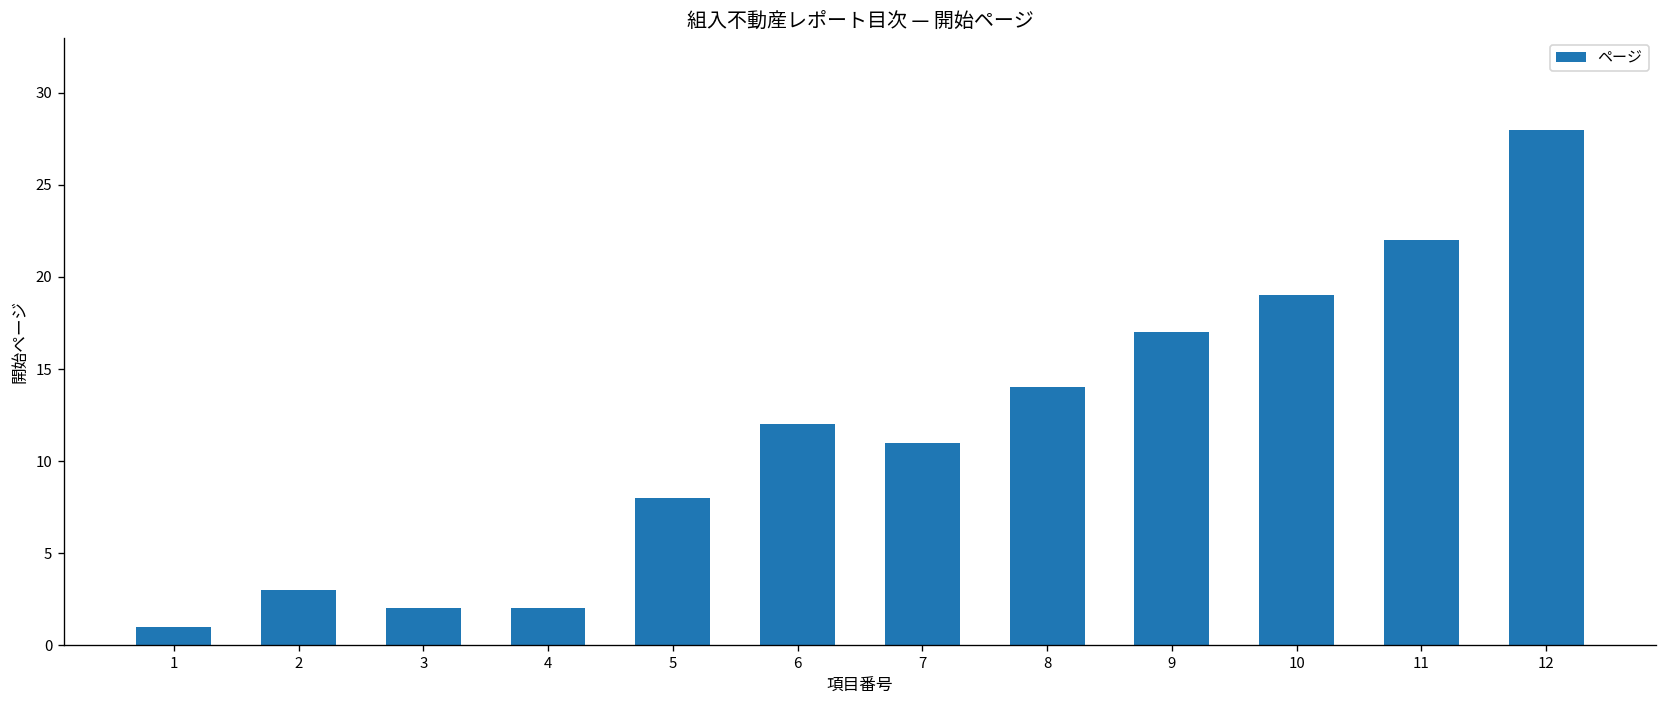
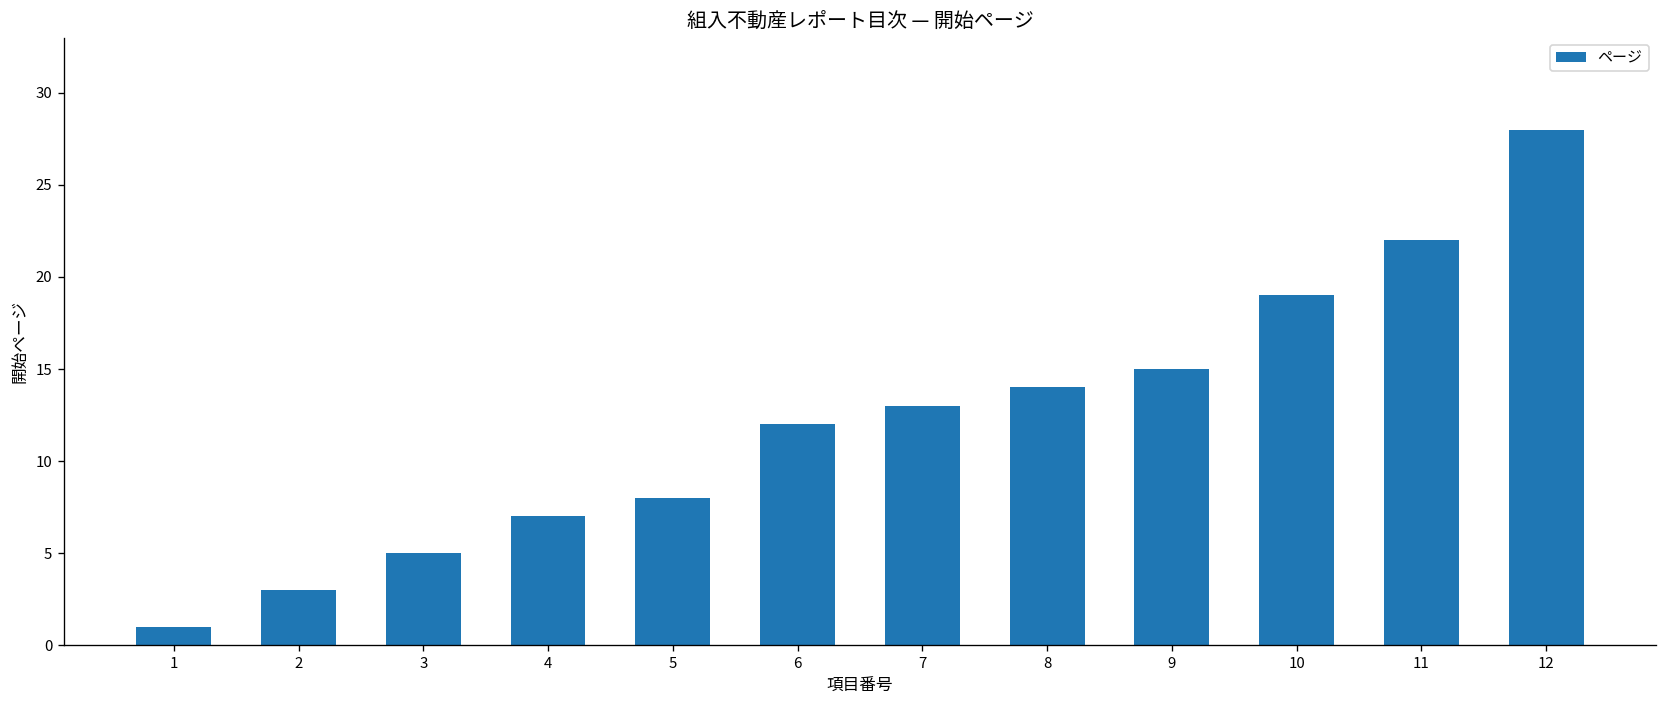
3: 2 -> 5
4: 2 -> 7
7: 11 -> 13
9: 17 -> 15
